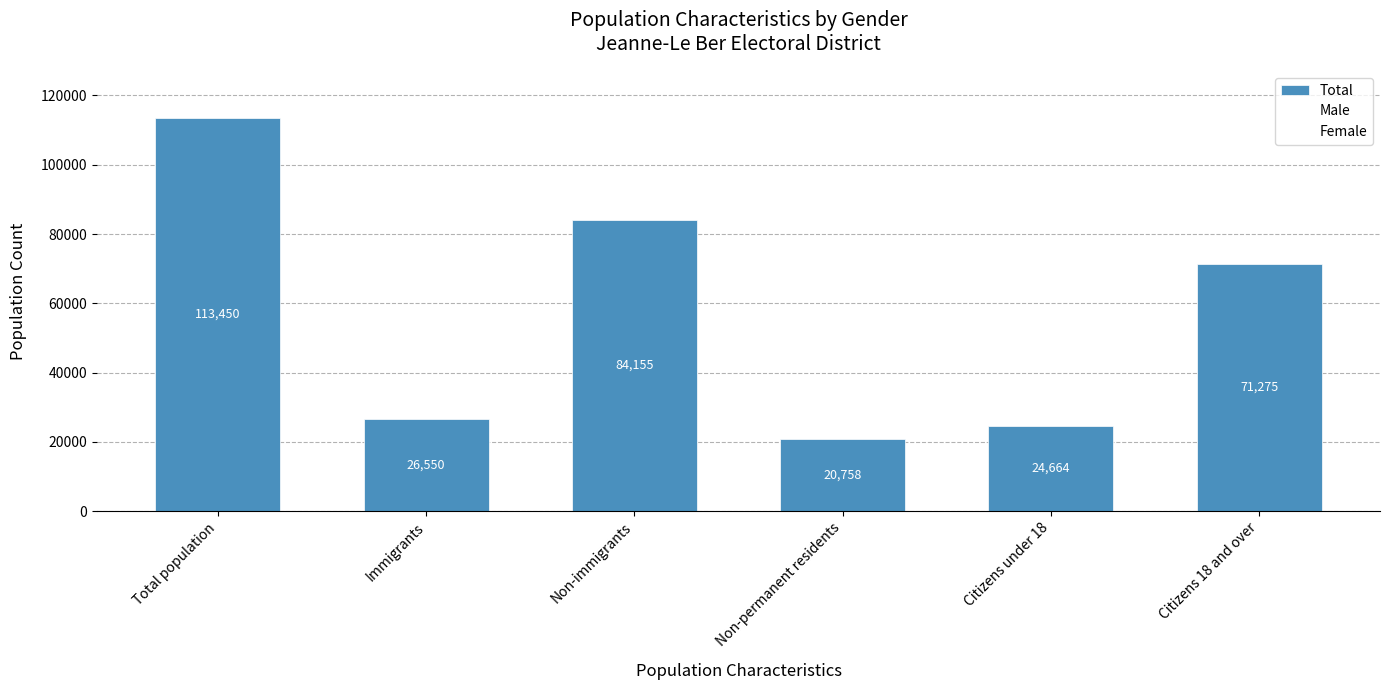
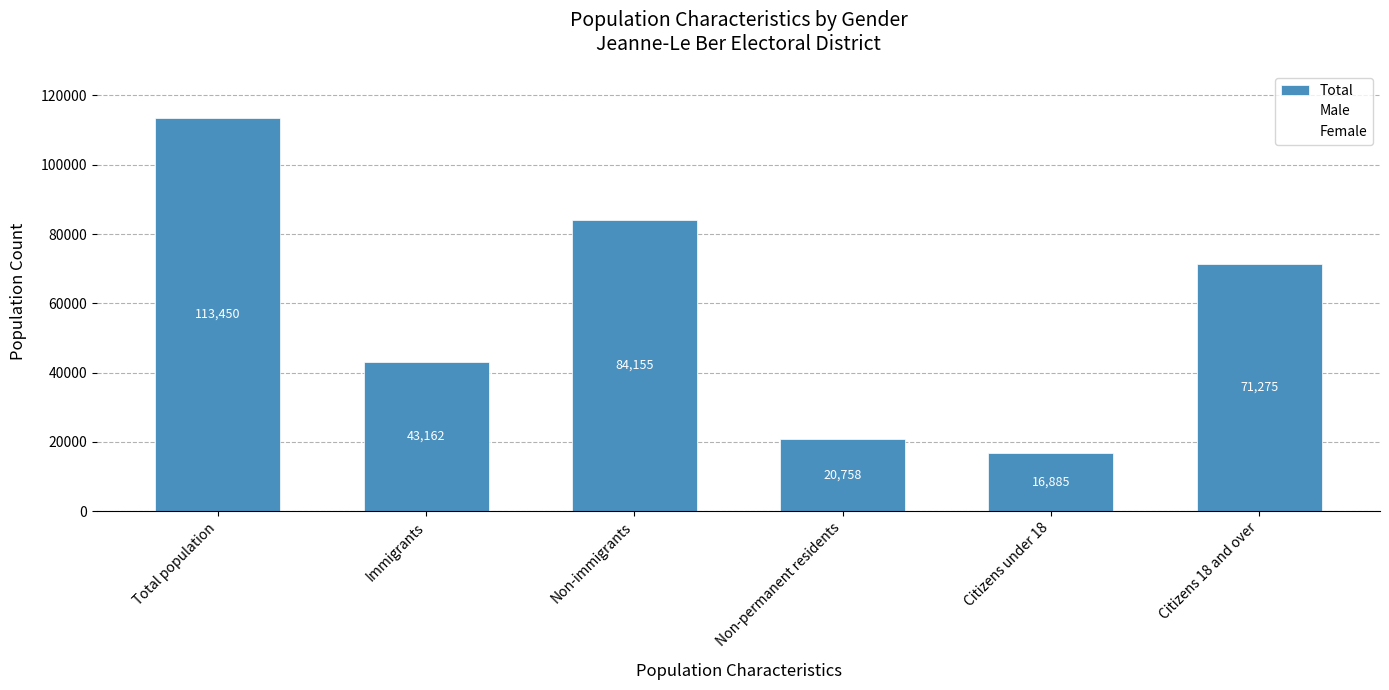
Total, Immigrants: 26,550 -> 43,162
Total, Citizens under 18: 24,664 -> 16,885
